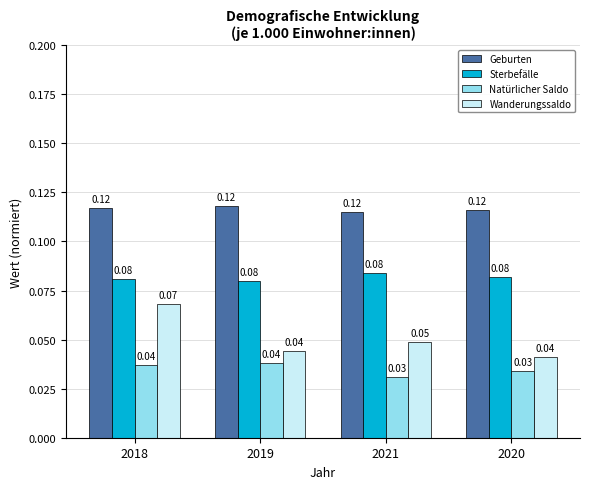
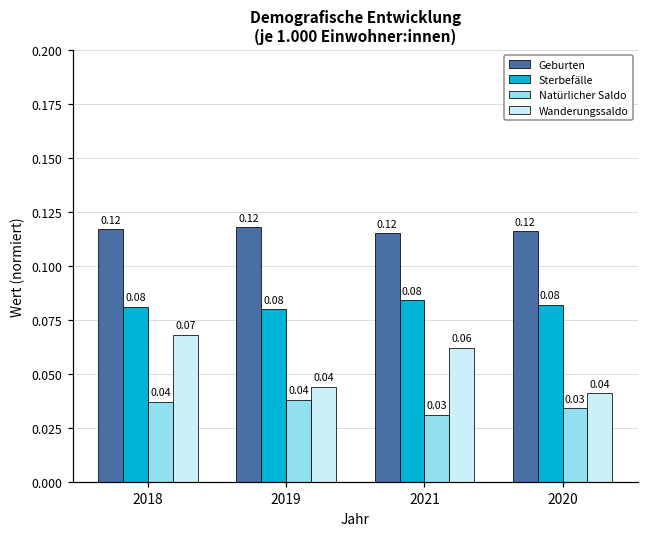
Wanderungssaldo, 2021: 0.05 -> 0.06
